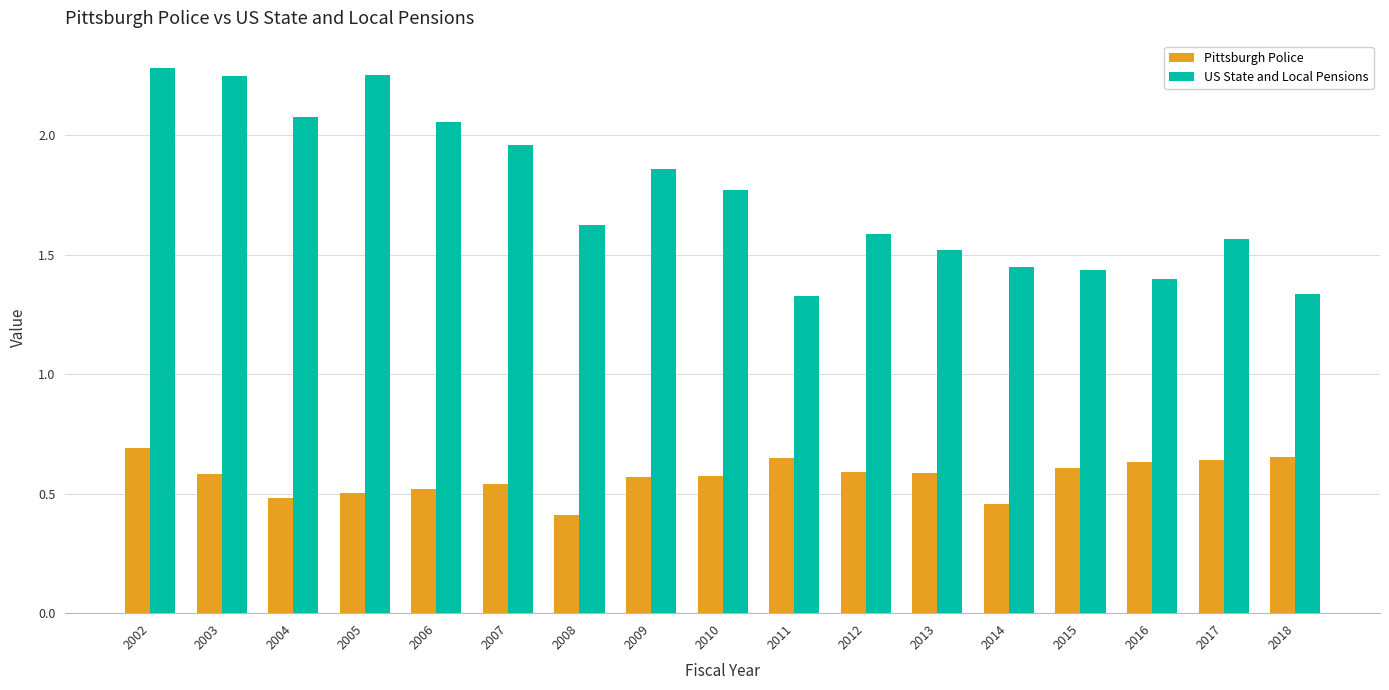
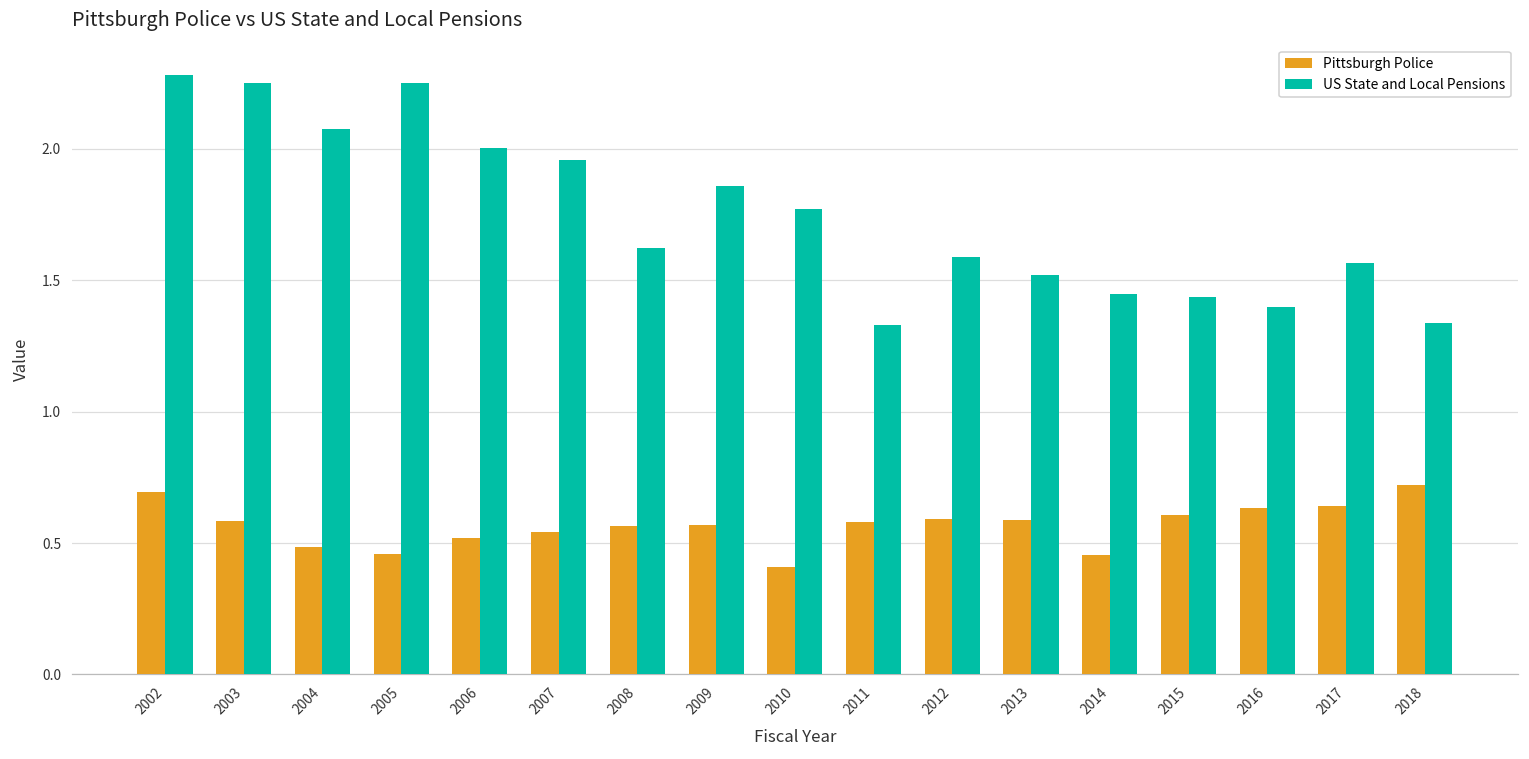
Pittsburgh Police, 2005: 0.50 -> 0.46
US State and Local Pensions, 2006: 2.05 -> 2.00
Pittsburgh Police, 2008: 0.41 -> 0.56
Pittsburgh Police, 2010: 0.57 -> 0.41
Pittsburgh Police, 2011: 0.65 -> 0.58
Pittsburgh Police, 2018: 0.65 -> 0.72
